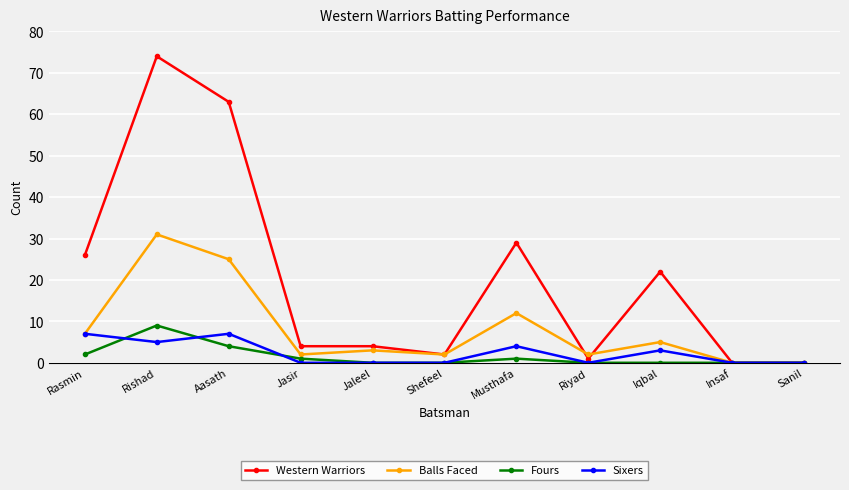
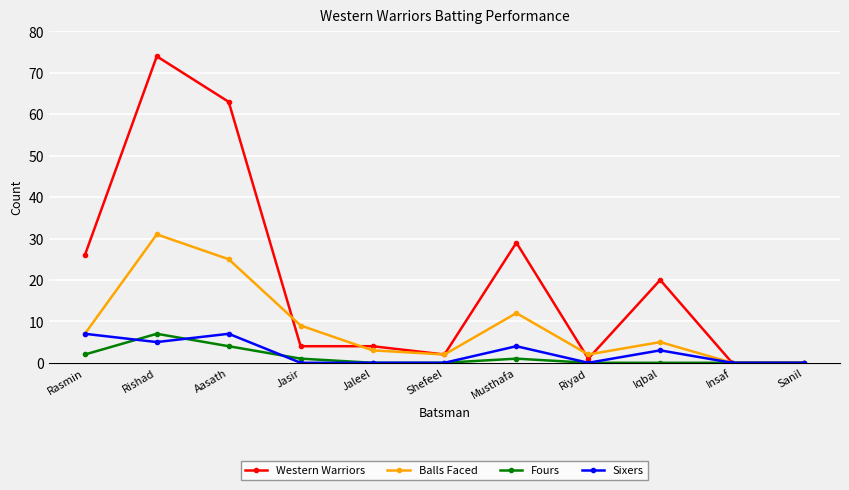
Fours, Rishad: 9 -> 7
Balls Faced, Jasir: 2 -> 9
Western Warriors, Iqbal: 22 -> 20
